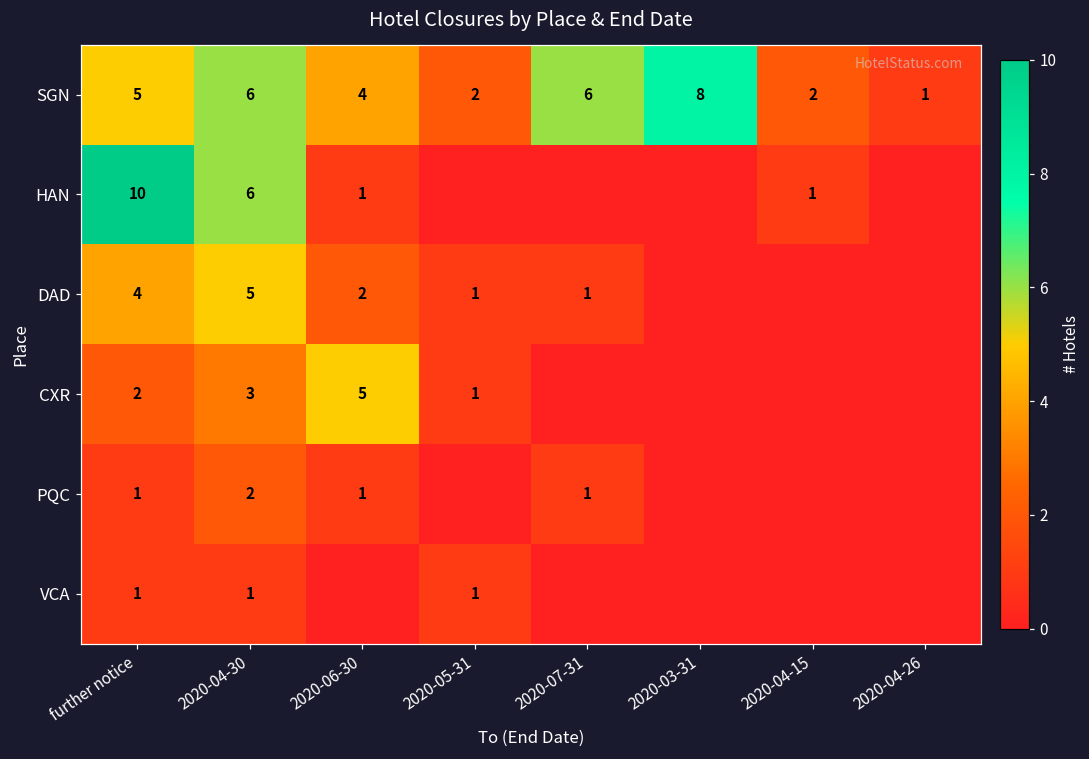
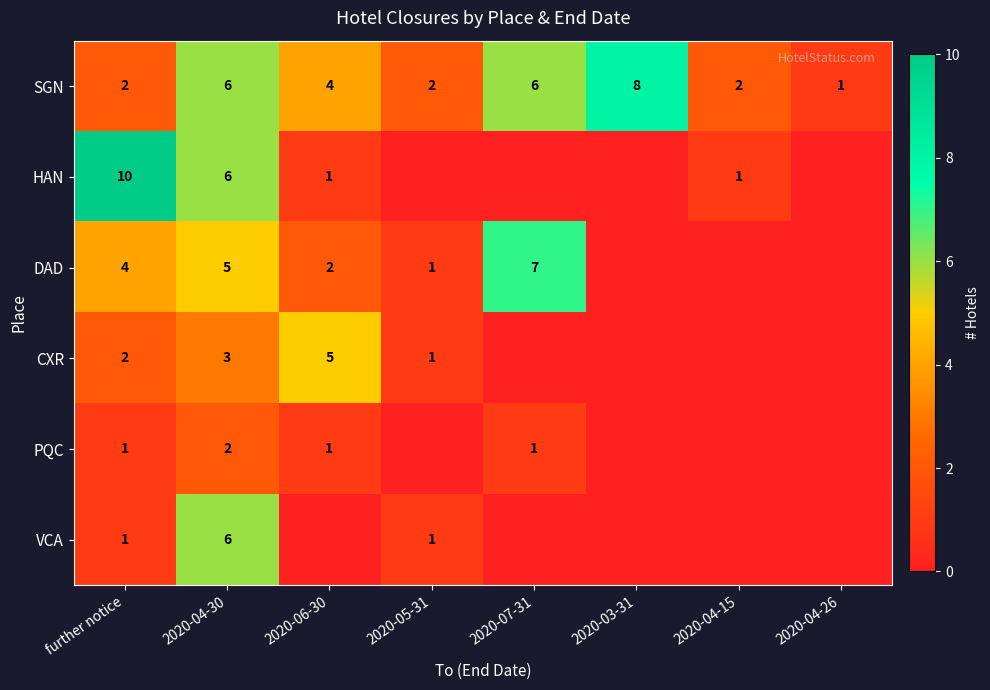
SGN, further notice: 5 -> 2
DAD, 2020-07-31: 1 -> 7
VCA, 2020-04-30: 1 -> 6
